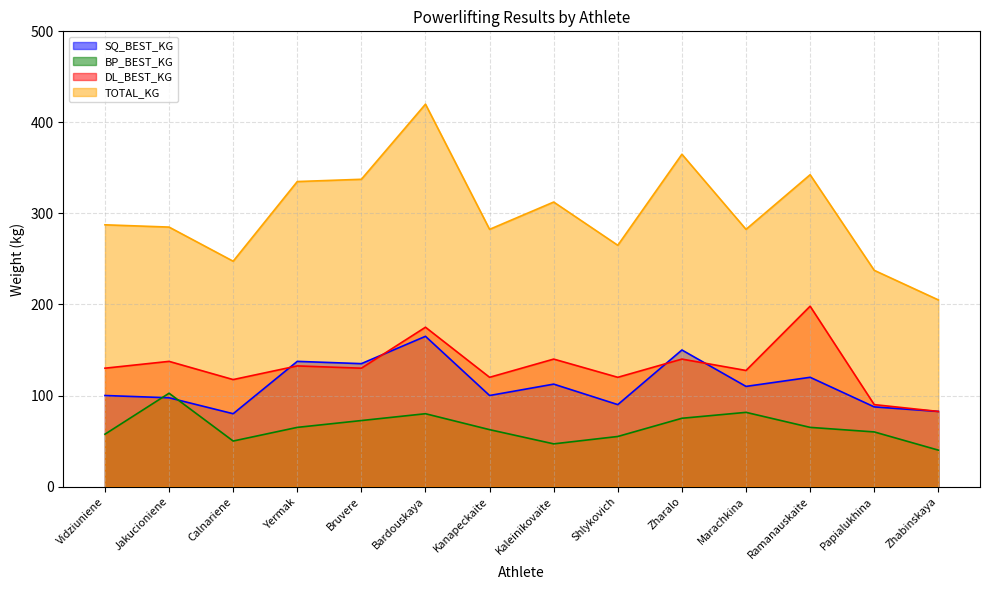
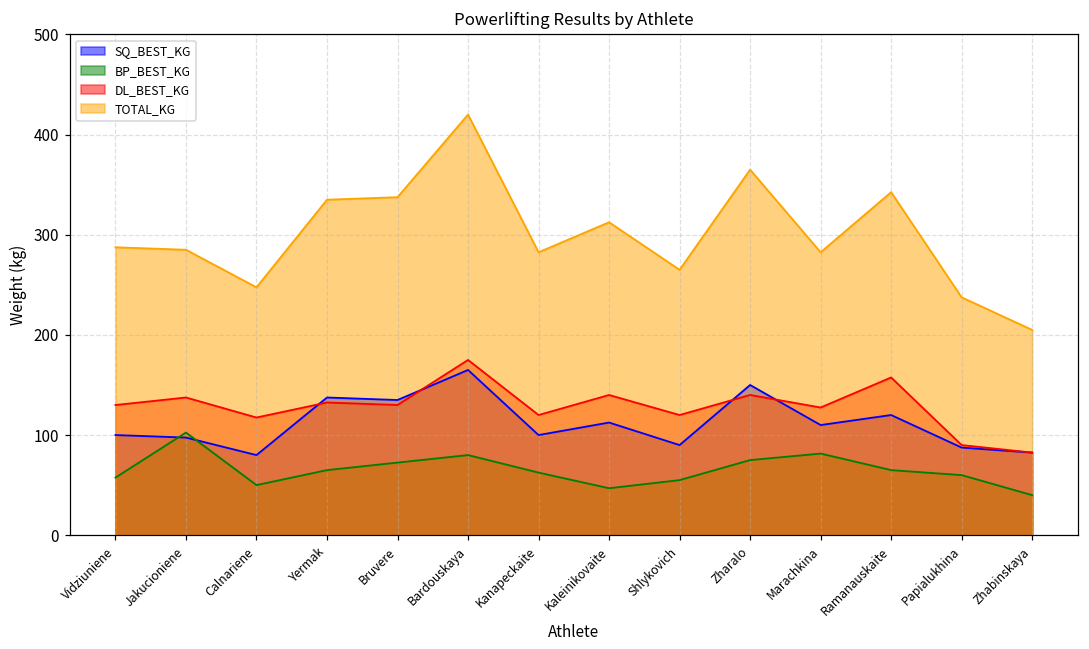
DL_BEST_KG, Ramanauskaite: 200 -> 160
